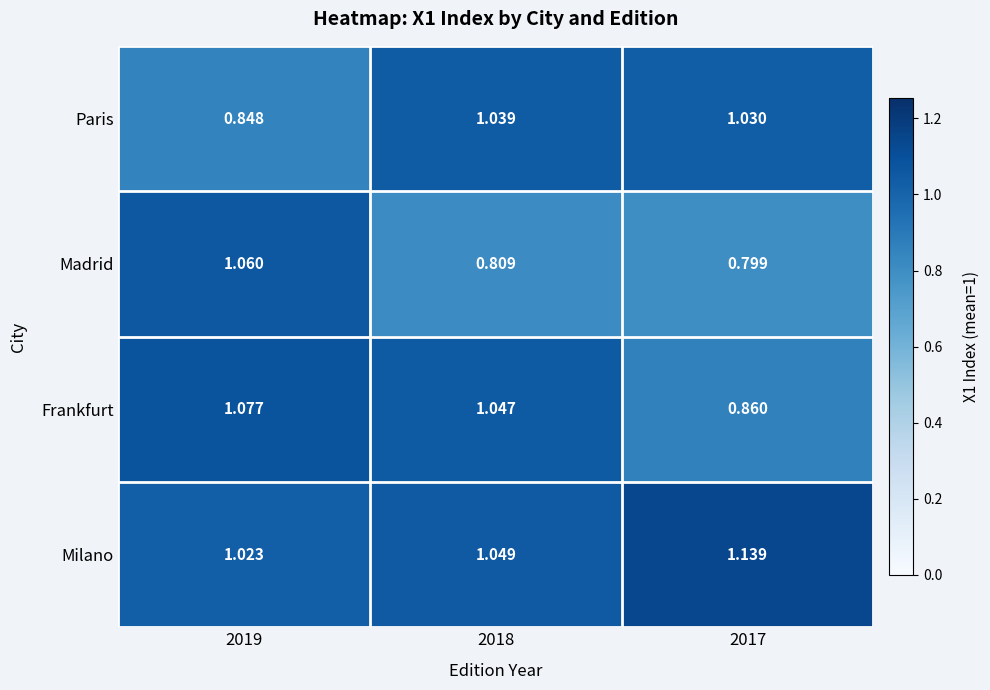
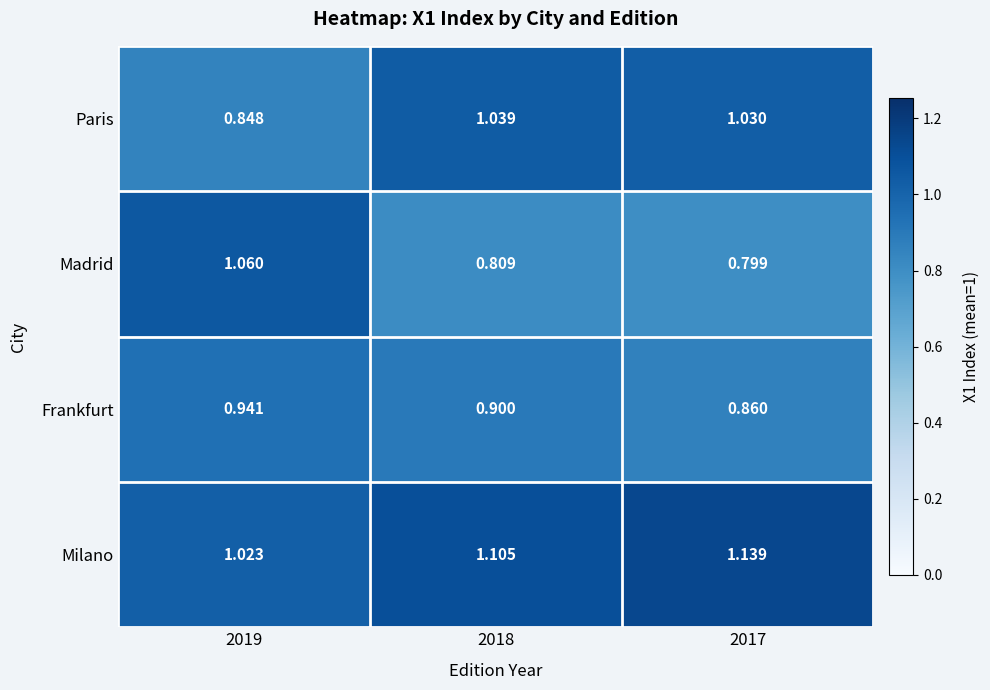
Frankfurt, 2019: 1.077 -> 0.941
Frankfurt, 2018: 1.047 -> 0.900
Milano, 2018: 1.049 -> 1.105
